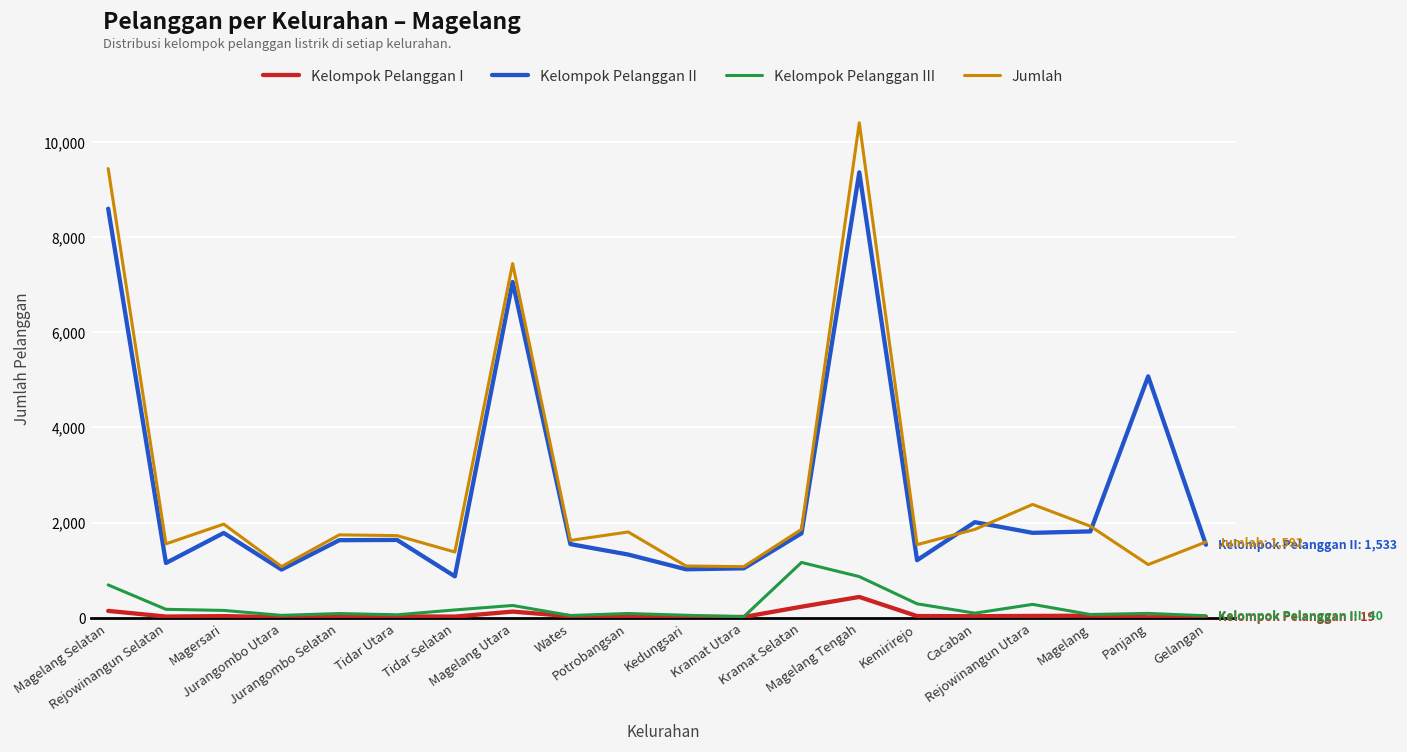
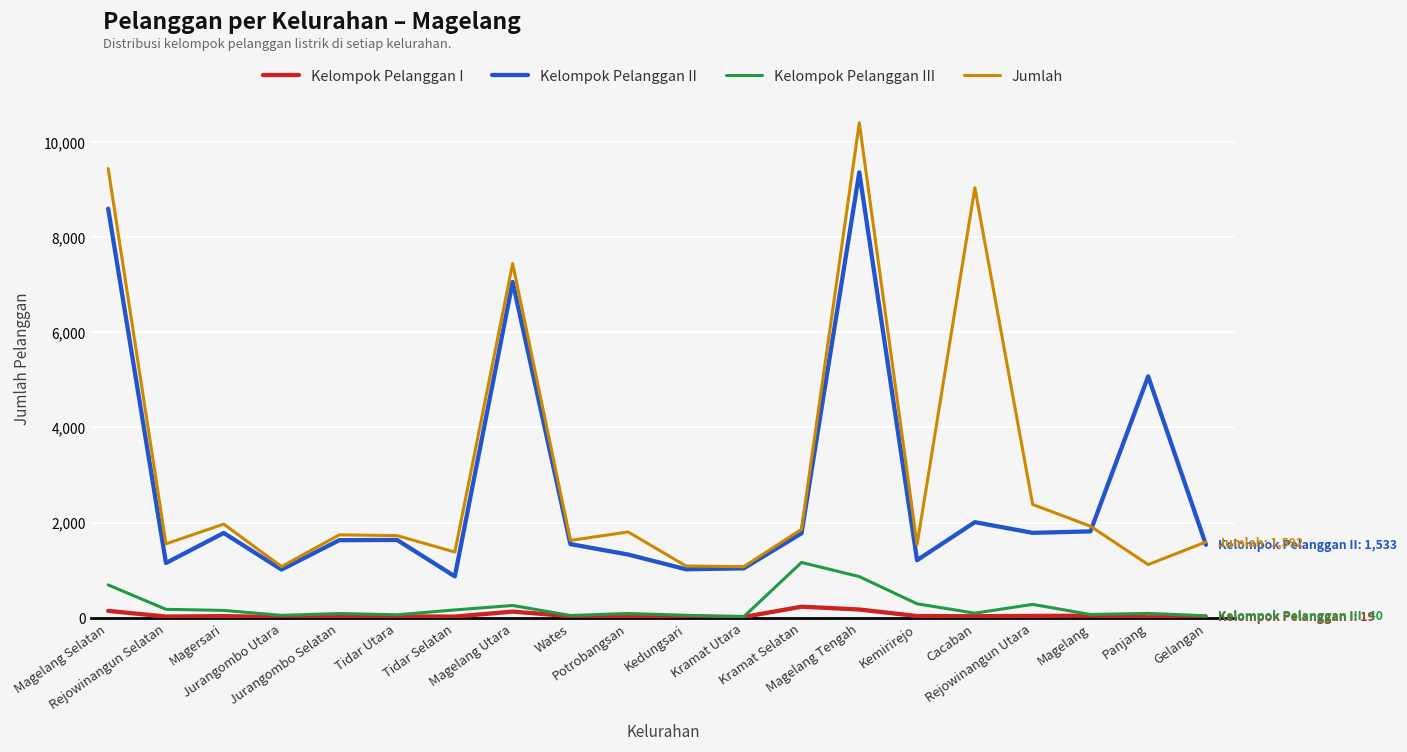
Kelompok Pelanggan I, Magelang Tengah: 400 -> 200
Jumlah, Cacaban: 1,900 -> 9,000
